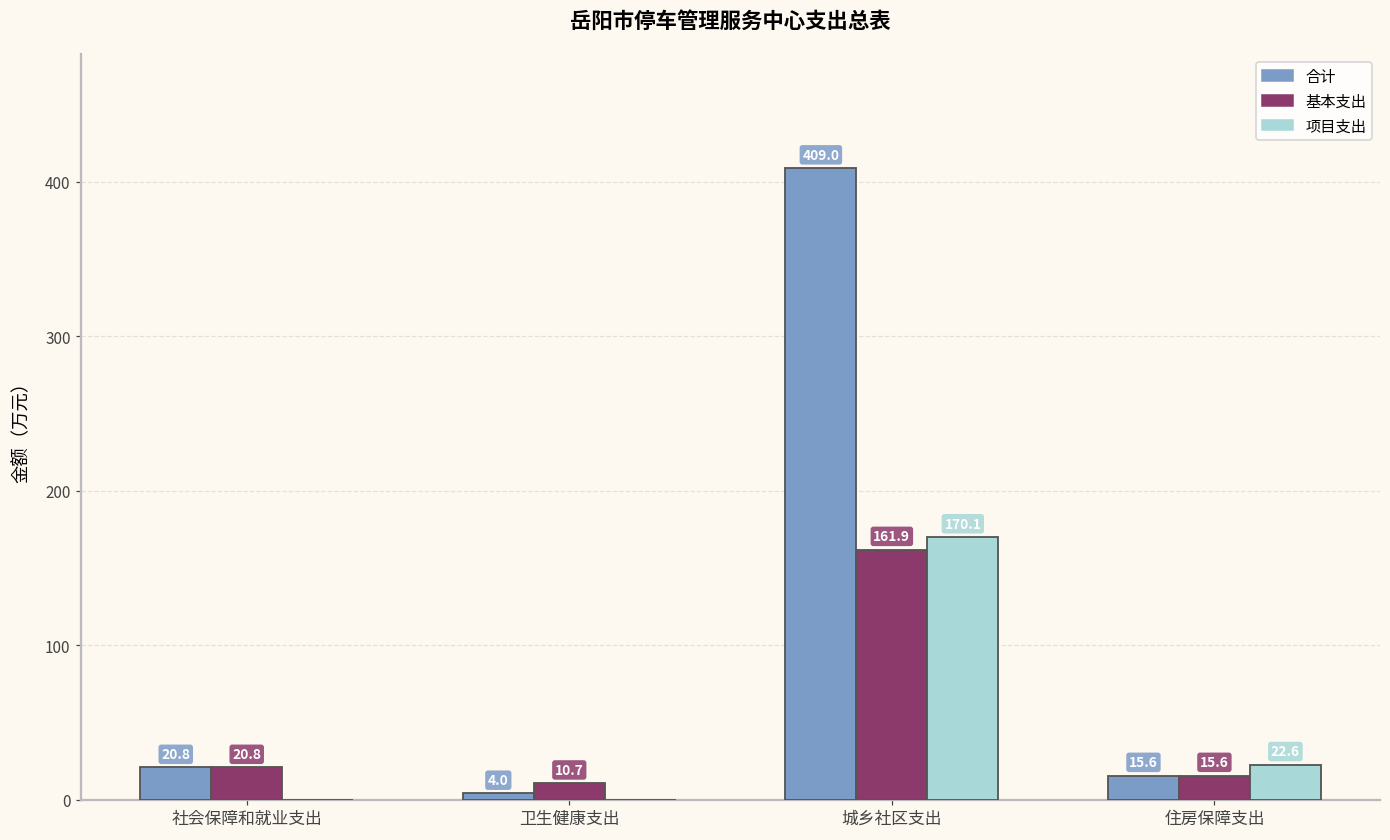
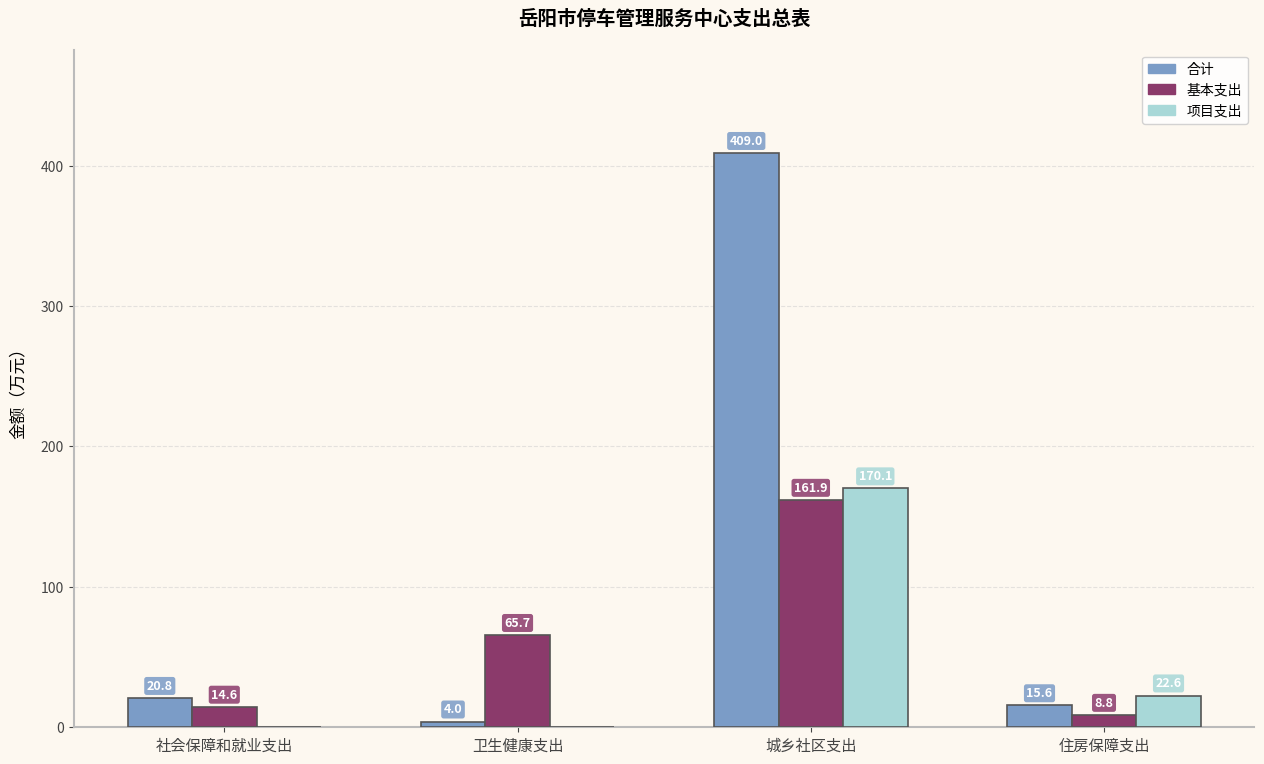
基本支出, 社会保障和就业支出: 20.8 -> 14.6
基本支出, 卫生健康支出: 10.7 -> 65.7
基本支出, 住房保障支出: 15.6 -> 8.8
